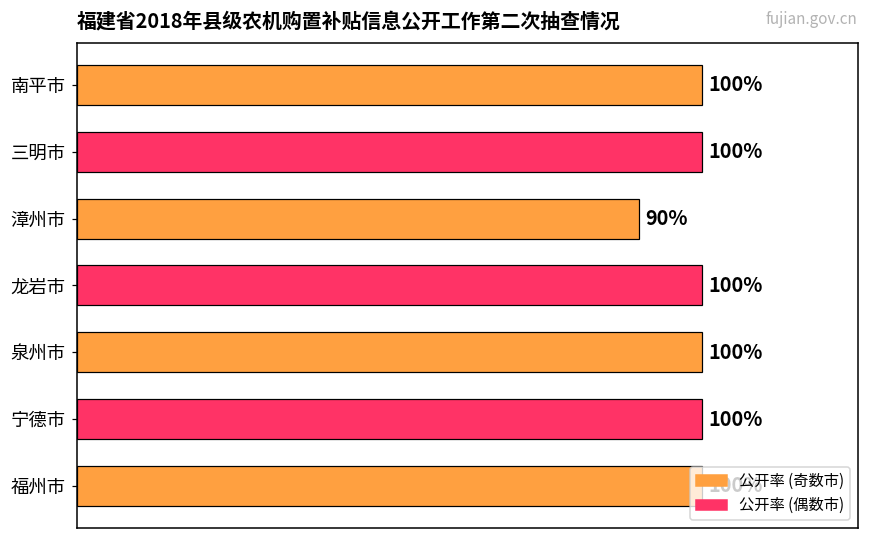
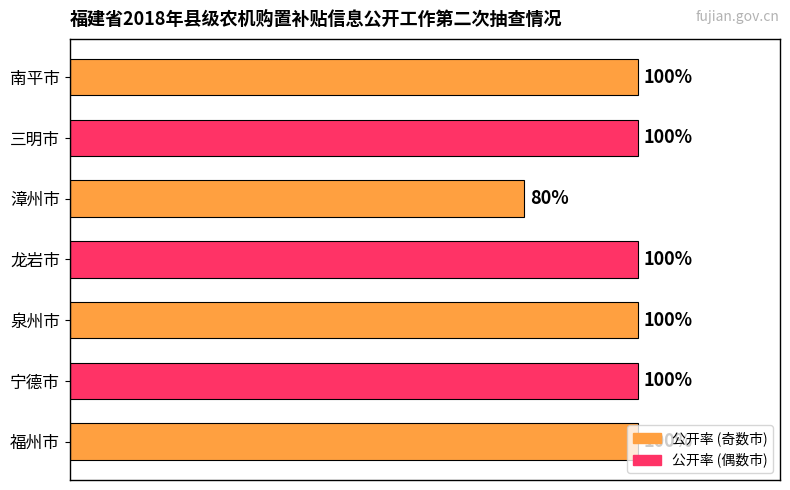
漳州市: 90% -> 80%
